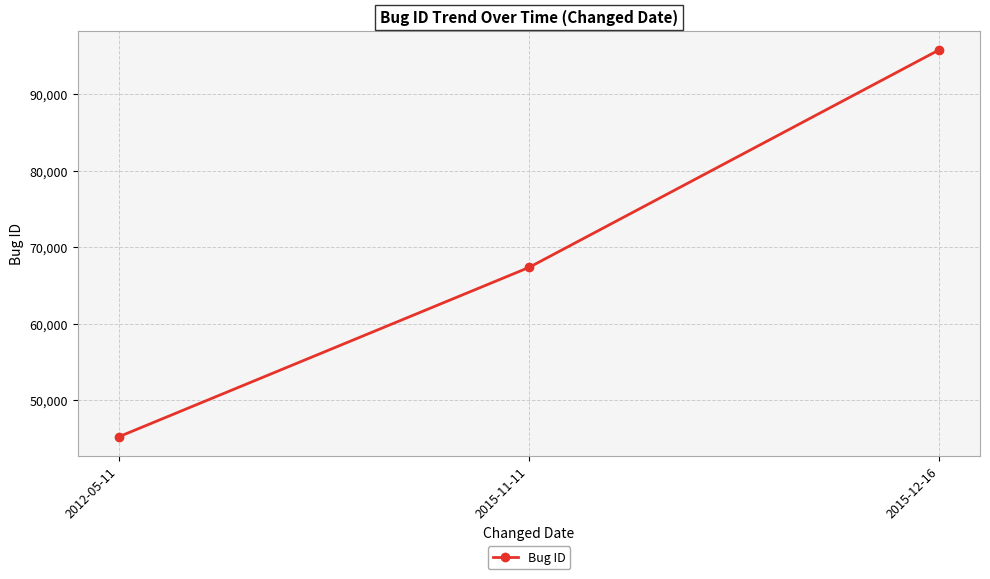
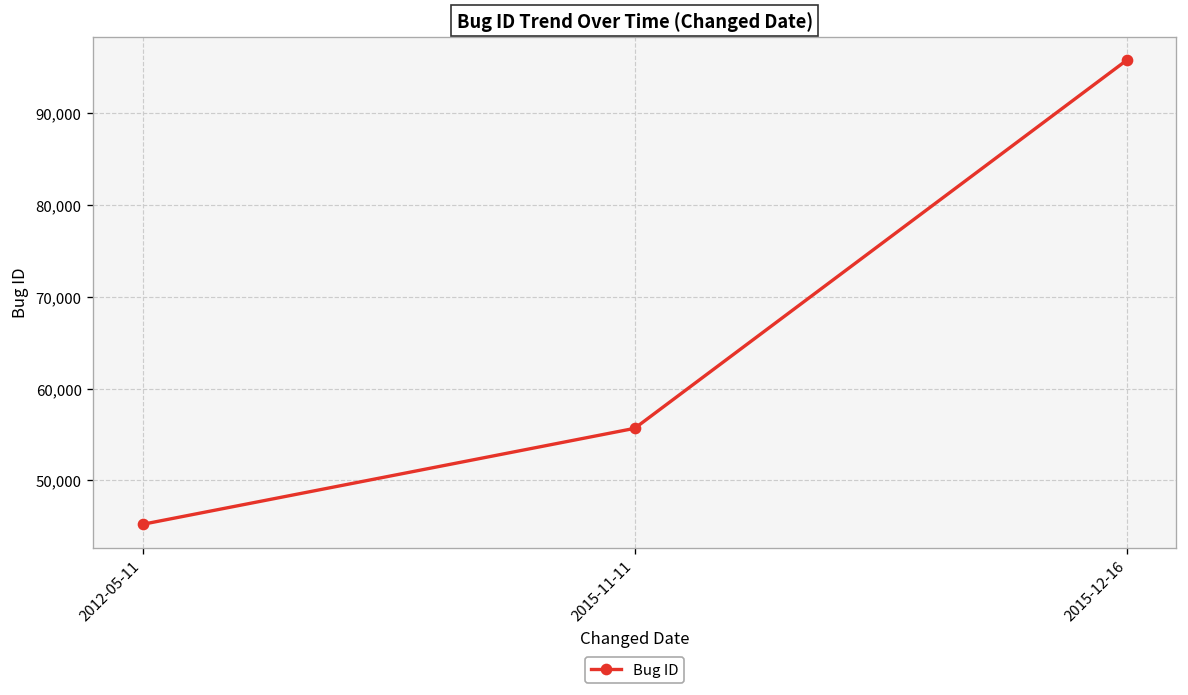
2015-11-11: 67,000 -> 56,000
